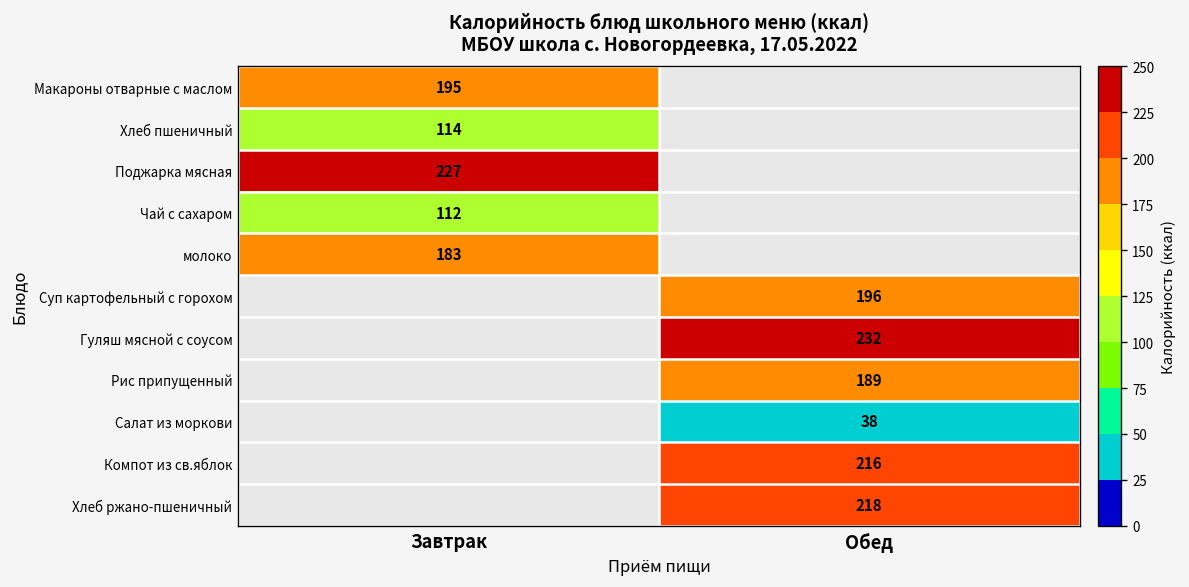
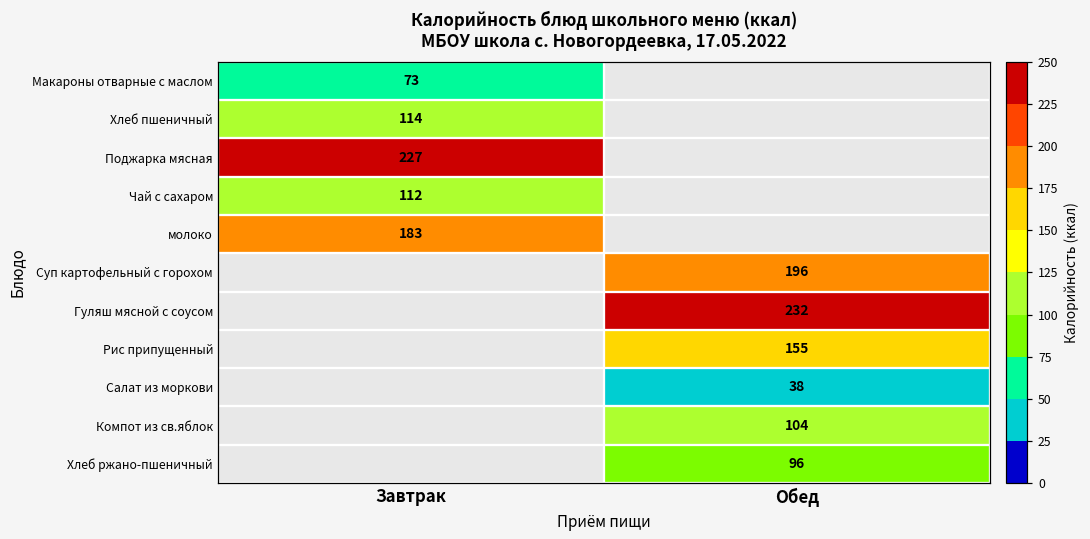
Макароны отварные с маслом, Завтрак: 195 -> 73
Рис припущенный, Обед: 189 -> 155
Компот из св.яблок, Обед: 216 -> 104
Хлеб ржано-пшеничный, Обед: 218 -> 96
